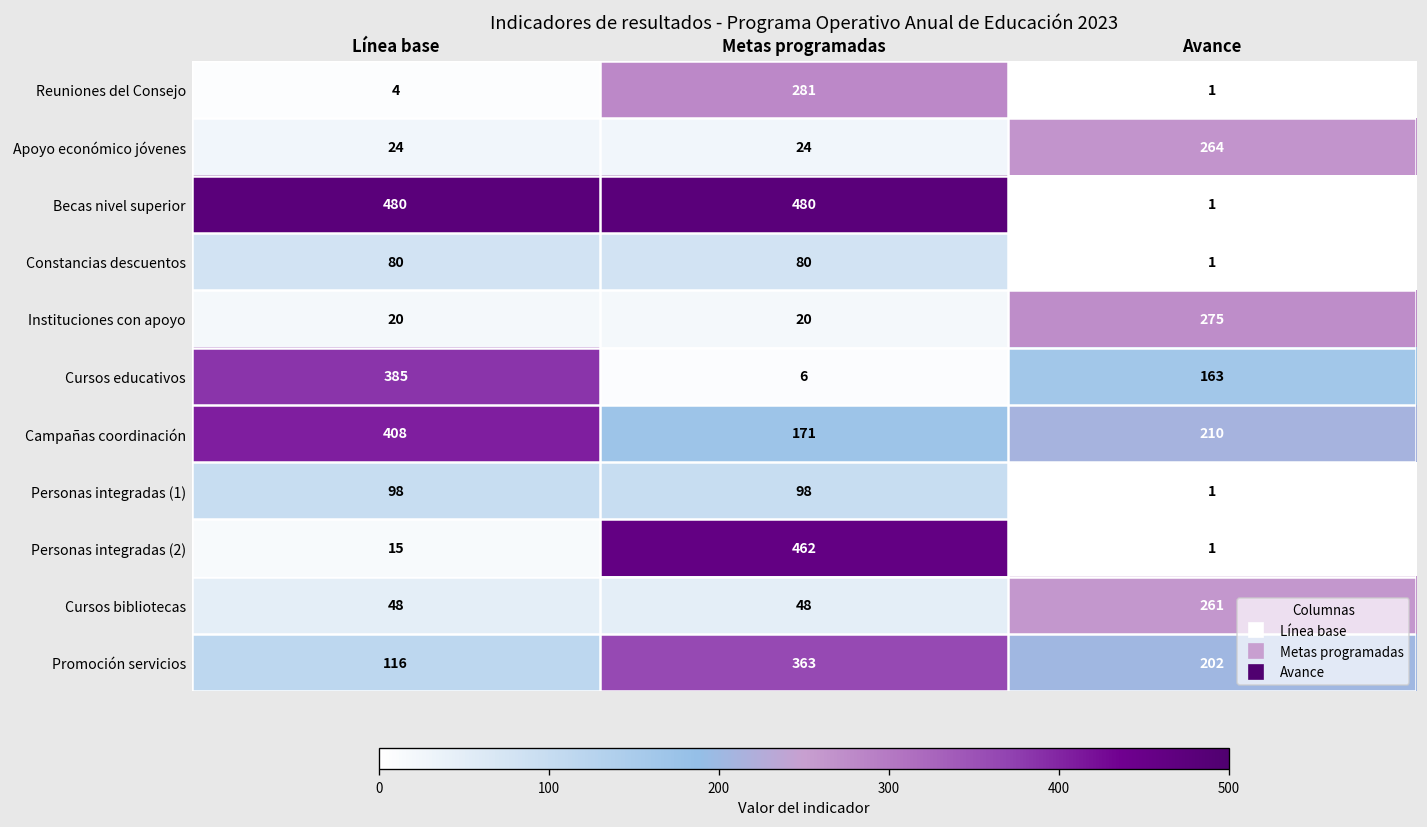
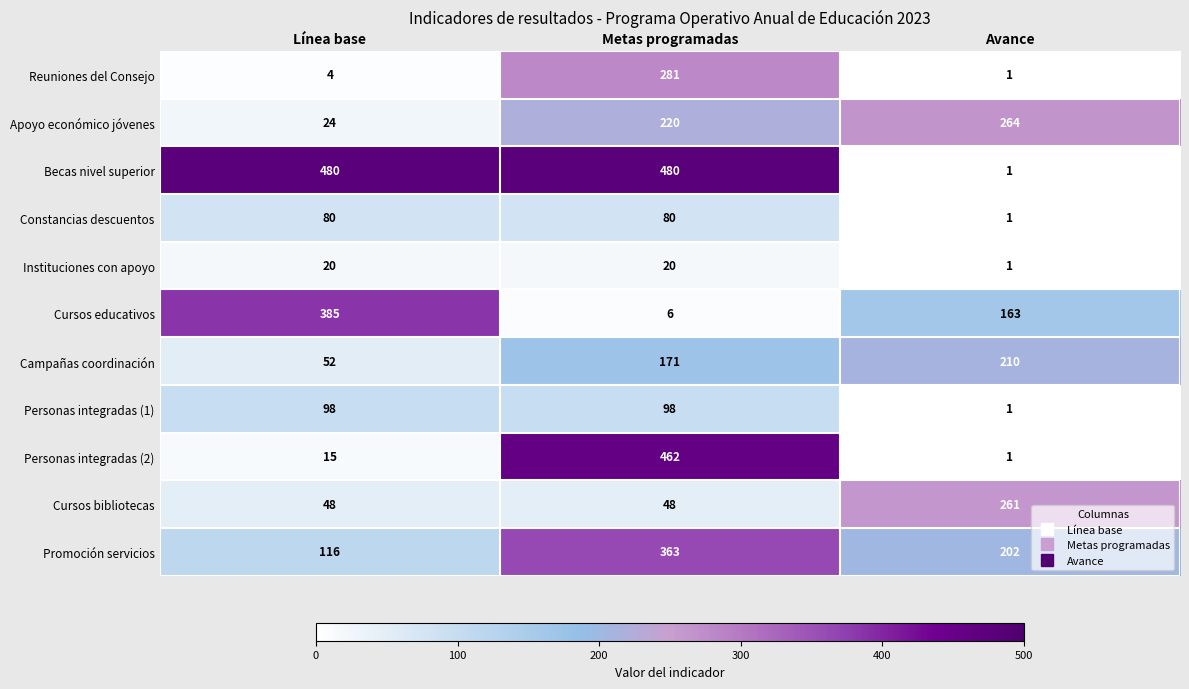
Apoyo económico jóvenes, Metas programadas: 24 -> 220
Instituciones con apoyo, Avance: 275 -> 1
Campañas coordinación, Línea base: 408 -> 52
